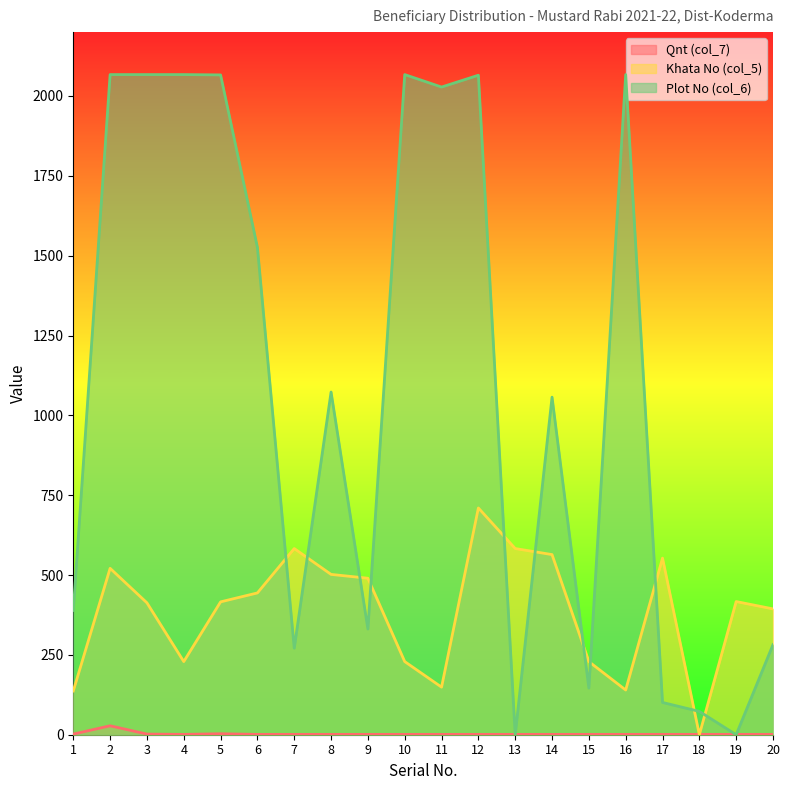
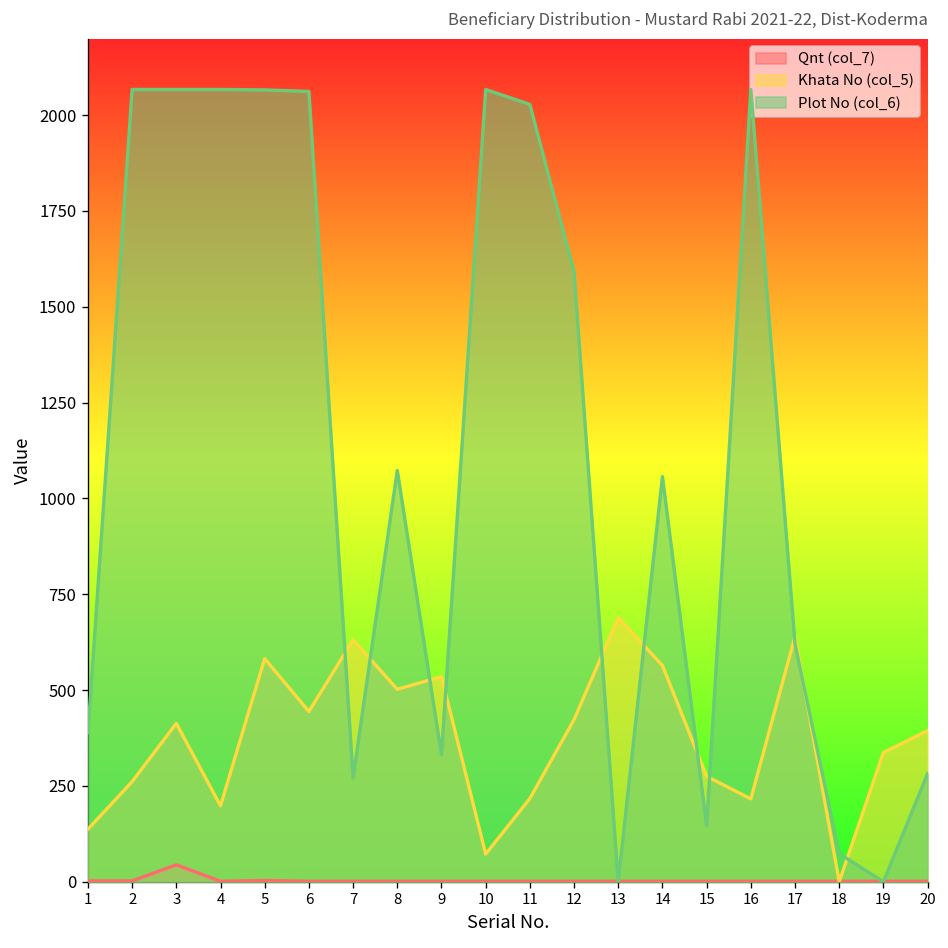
Qnt (col_7), 2: 30 -> 0
Khata No (col_5), 2: 520 -> 260
Qnt (col_7), 3: 0 -> 40
Khata No (col_5), 4: 230 -> 200
Khata No (col_5), 5: 420 -> 580
Plot No (col_6), 6: 1530 -> 2060
Khata No (col_5), 7: 580 -> 630
Khata No (col_5), 9: 490 -> 540
Khata No (col_5), 10: 230 -> 70
Khata No (col_5), 11: 150 -> 220
Khata No (col_5), 12: 710 -> 420
Plot No (col_6), 12: 2070 -> 1590
Khata No (col_5), 13: 580 -> 690
Khata No (col_5), 15: 230 -> 280
Khata No (col_5), 16: 140 -> 220
Khata No (col_5), 17: 550 -> 640
Plot No (col_6), 17: 100 -> 620
Khata No (col_5), 19: 420 -> 340
